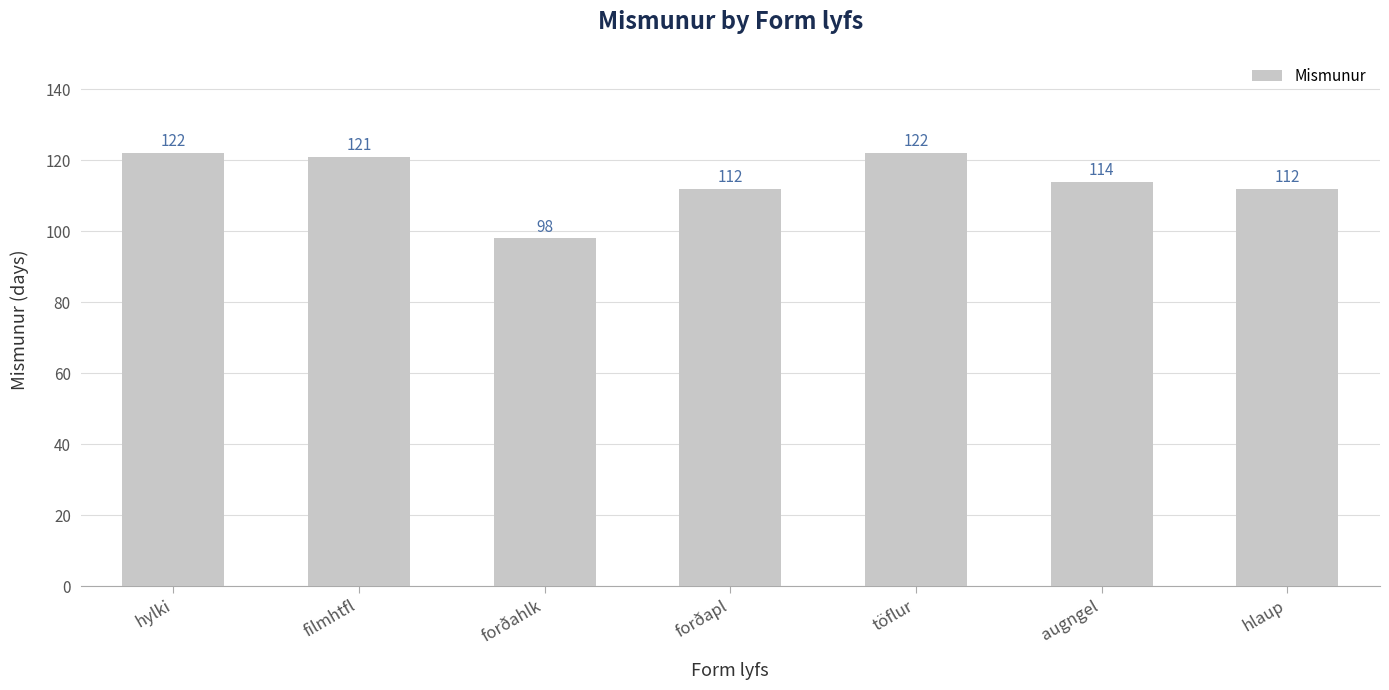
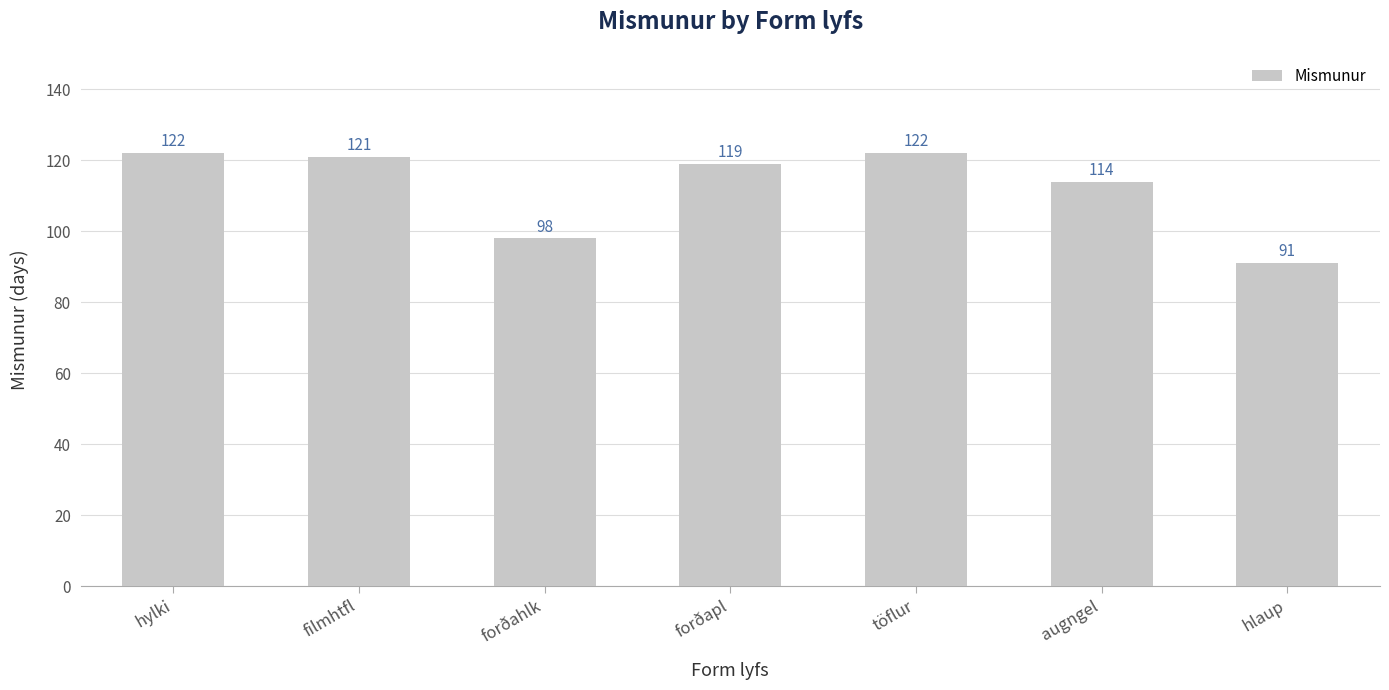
forðapl: 112 -> 119
hlaup: 112 -> 91
